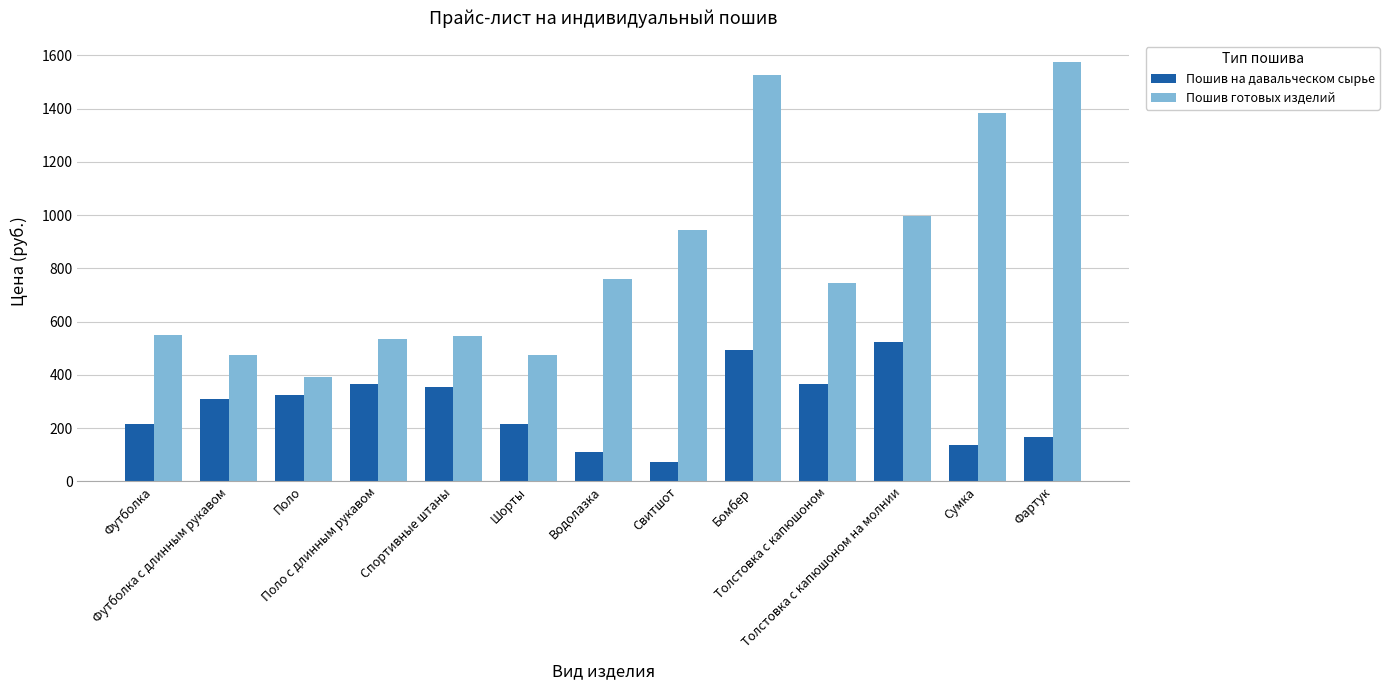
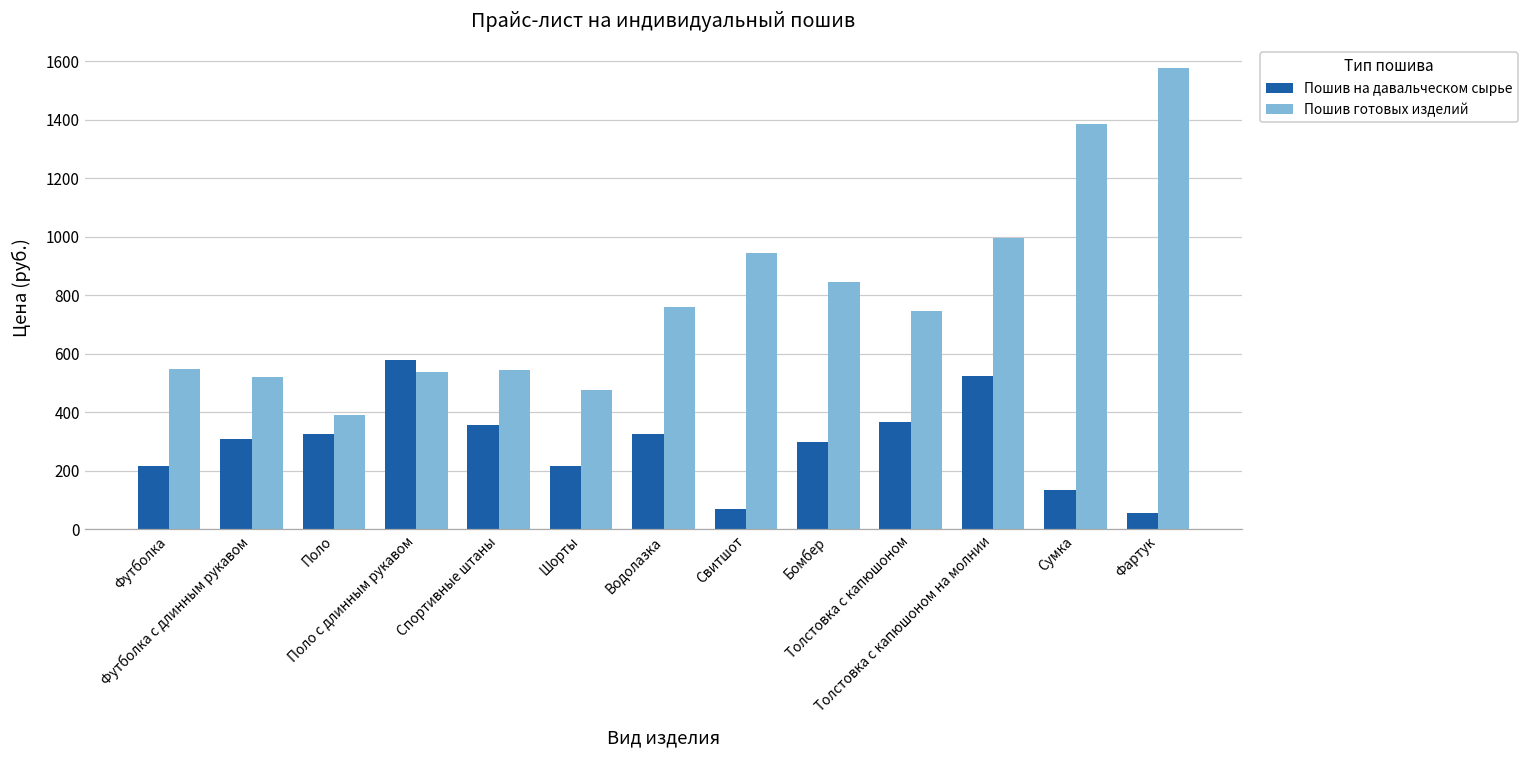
Пошив готовых изделий, Футболка с длинным рукавом: 480 -> 520
Пошив на давальческом сырье, Поло с длинным рукавом: 370 -> 580
Пошив на давальческом сырье, Водолазка: 110 -> 330
Пошив на давальческом сырье, Бомбер: 500 -> 300
Пошив готовых изделий, Бомбер: 1530 -> 850
Пошив на давальческом сырье, Фартук: 170 -> 60
